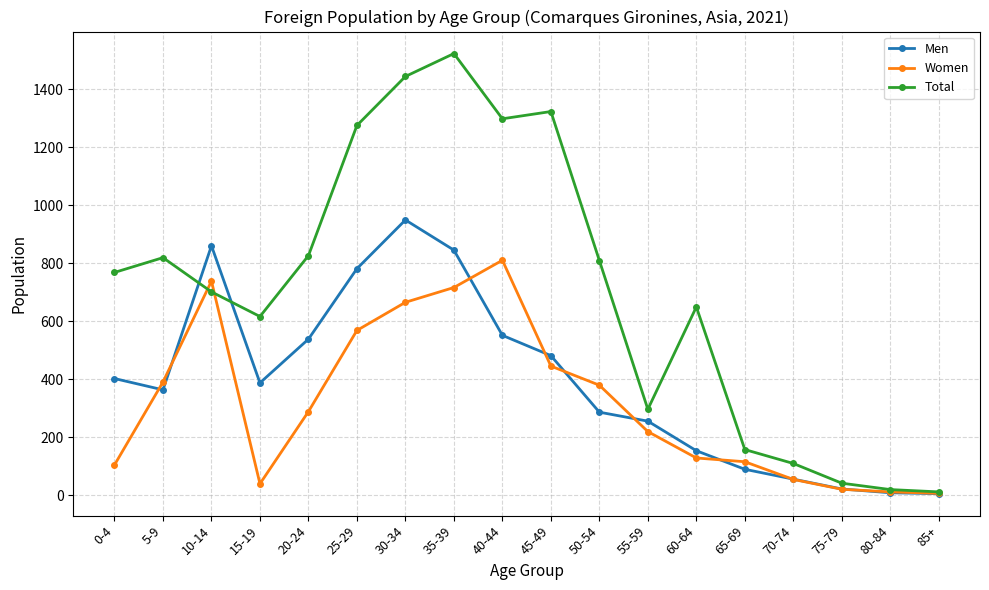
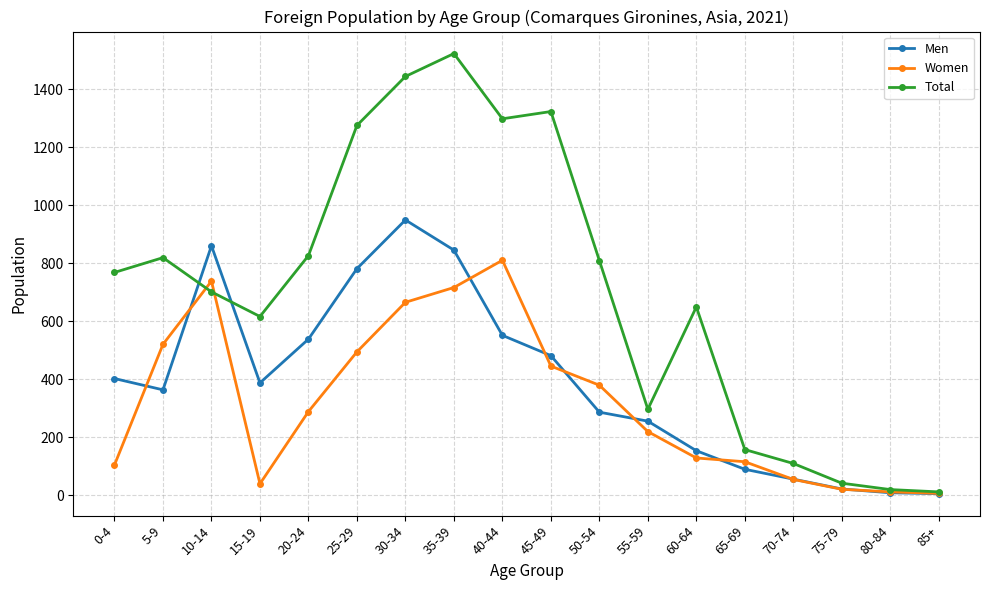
Women, 5-9: 390 -> 520
Women, 25-29: 570 -> 490
